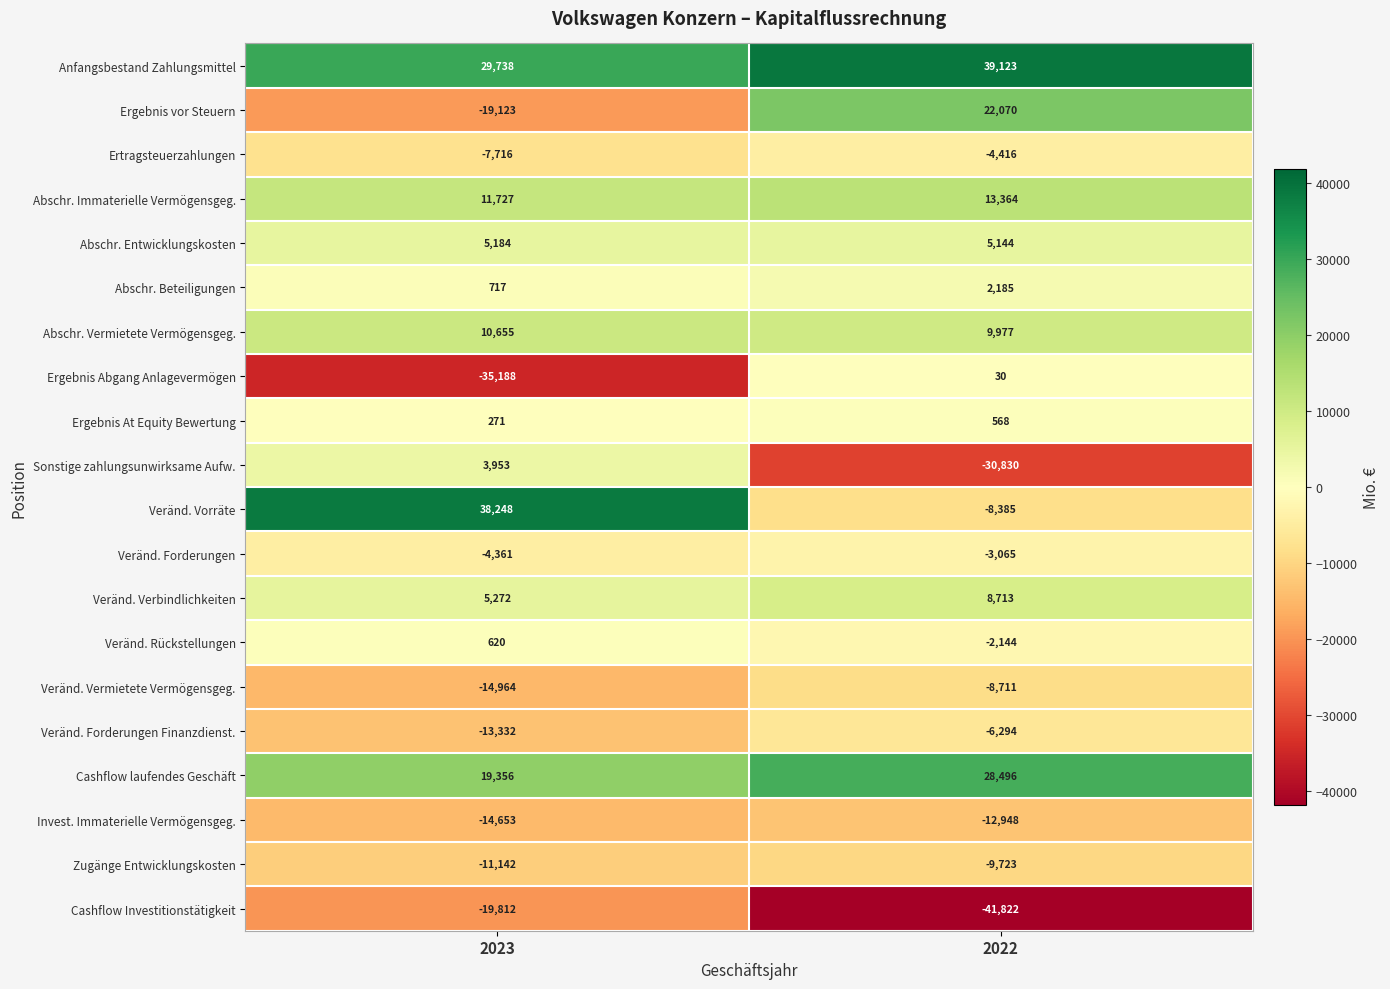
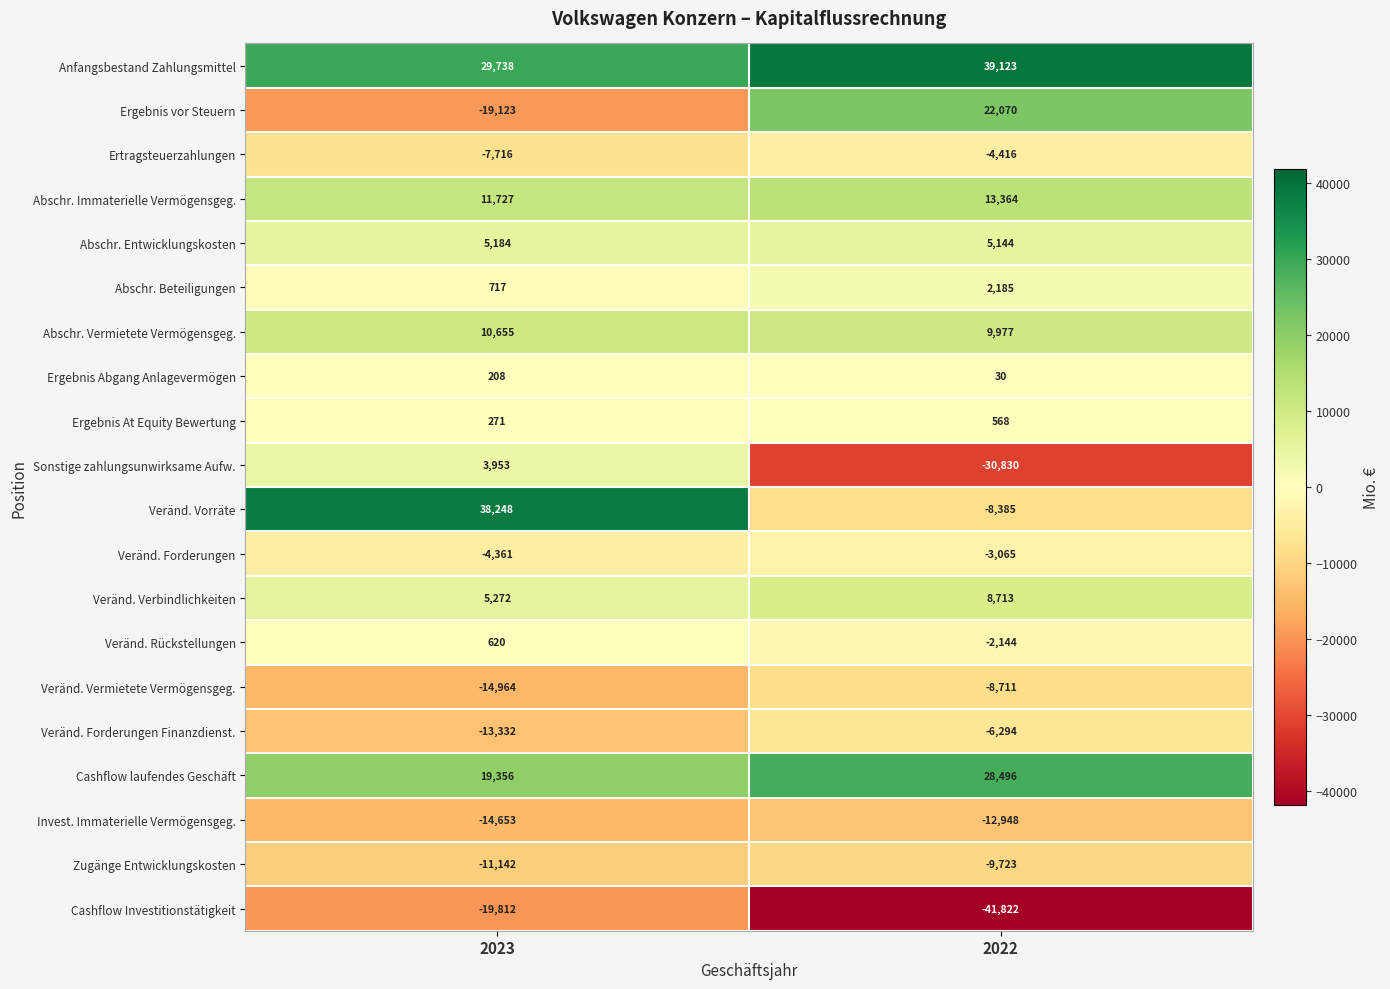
Ergebnis Abgang Anlagevermögen, 2023: -35,188 -> 208
